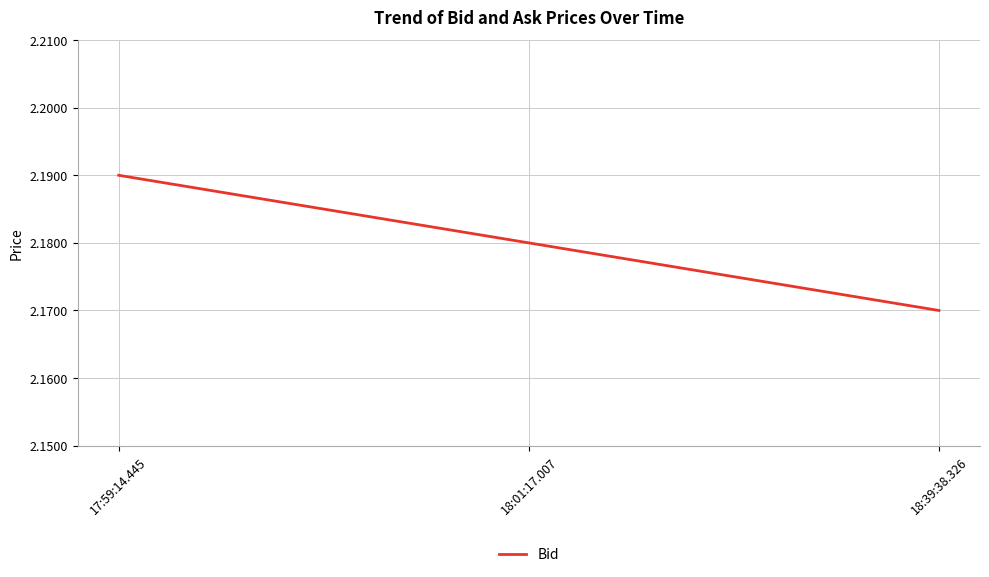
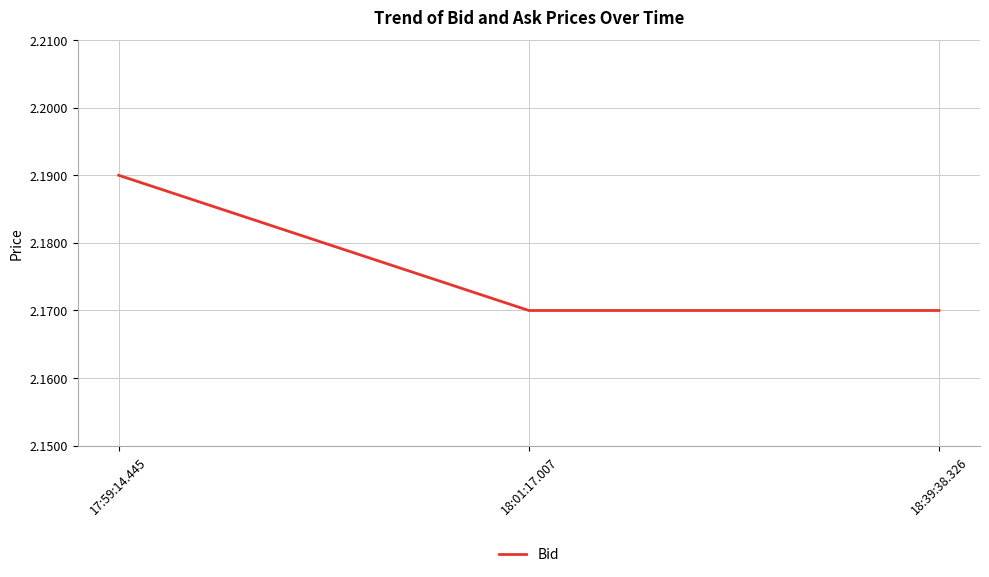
18:01:17.007: 2.18 -> 2.17
